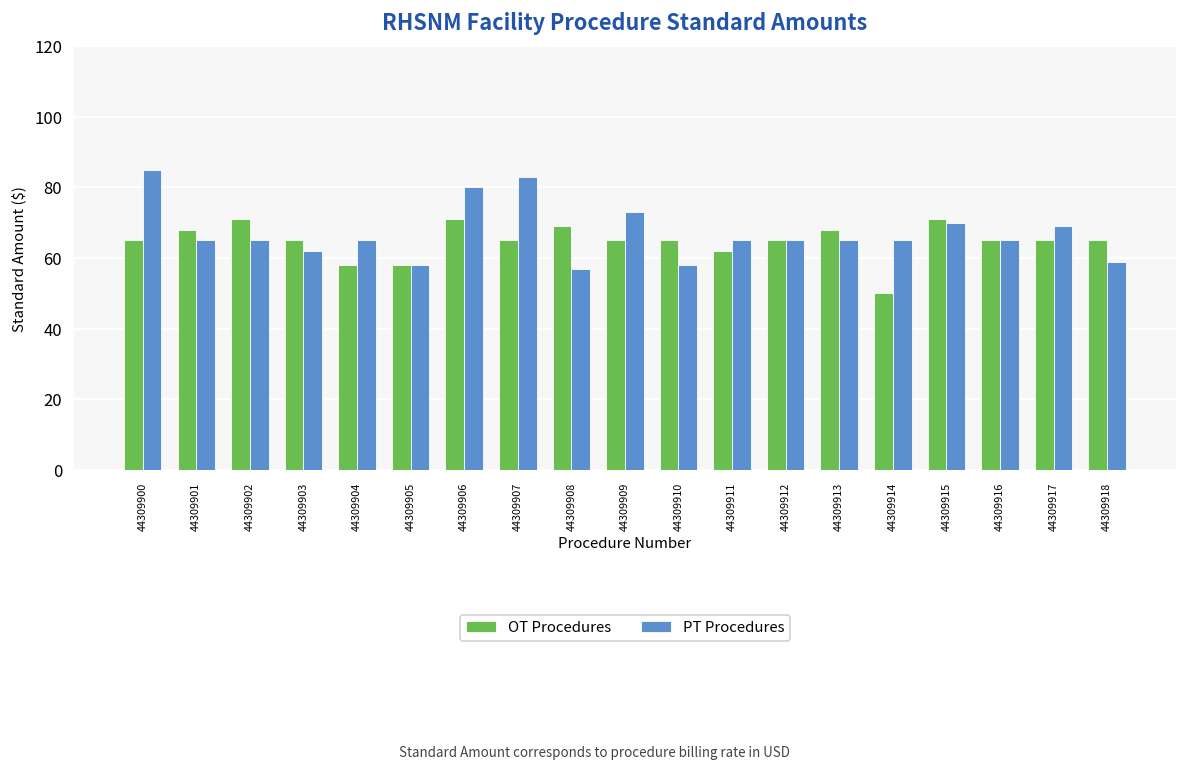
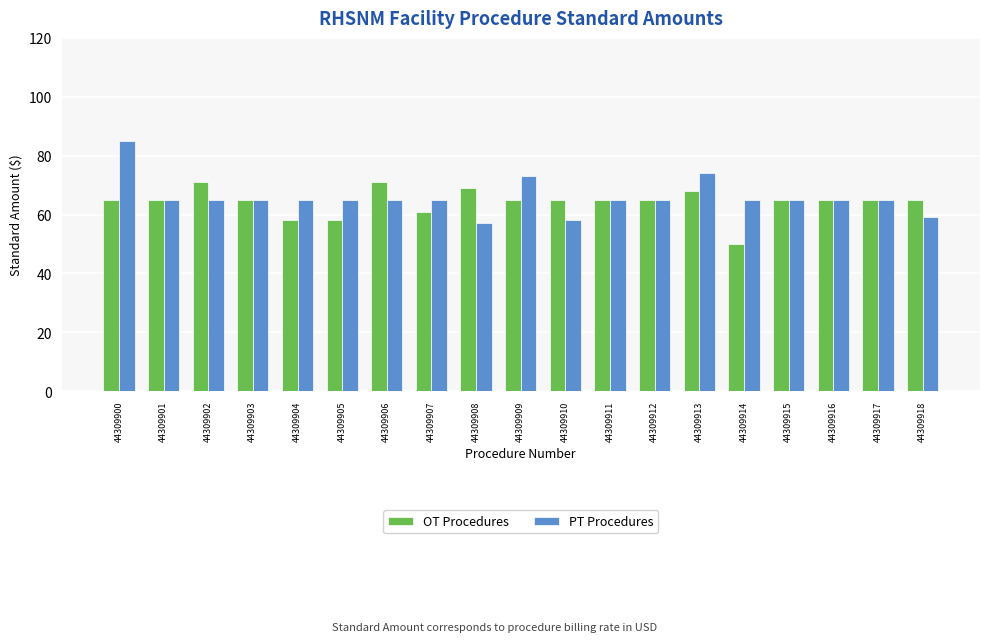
OT Procedures, 44309901: 68 -> 65
PT Procedures, 44309903: 62 -> 65
PT Procedures, 44309905: 58 -> 65
PT Procedures, 44309906: 80 -> 65
OT Procedures, 44309907: 65 -> 61
PT Procedures, 44309907: 83 -> 65
OT Procedures, 44309911: 62 -> 65
PT Procedures, 44309913: 65 -> 74
OT Procedures, 44309915: 71 -> 65
PT Procedures, 44309915: 70 -> 65
PT Procedures, 44309917: 69 -> 65
